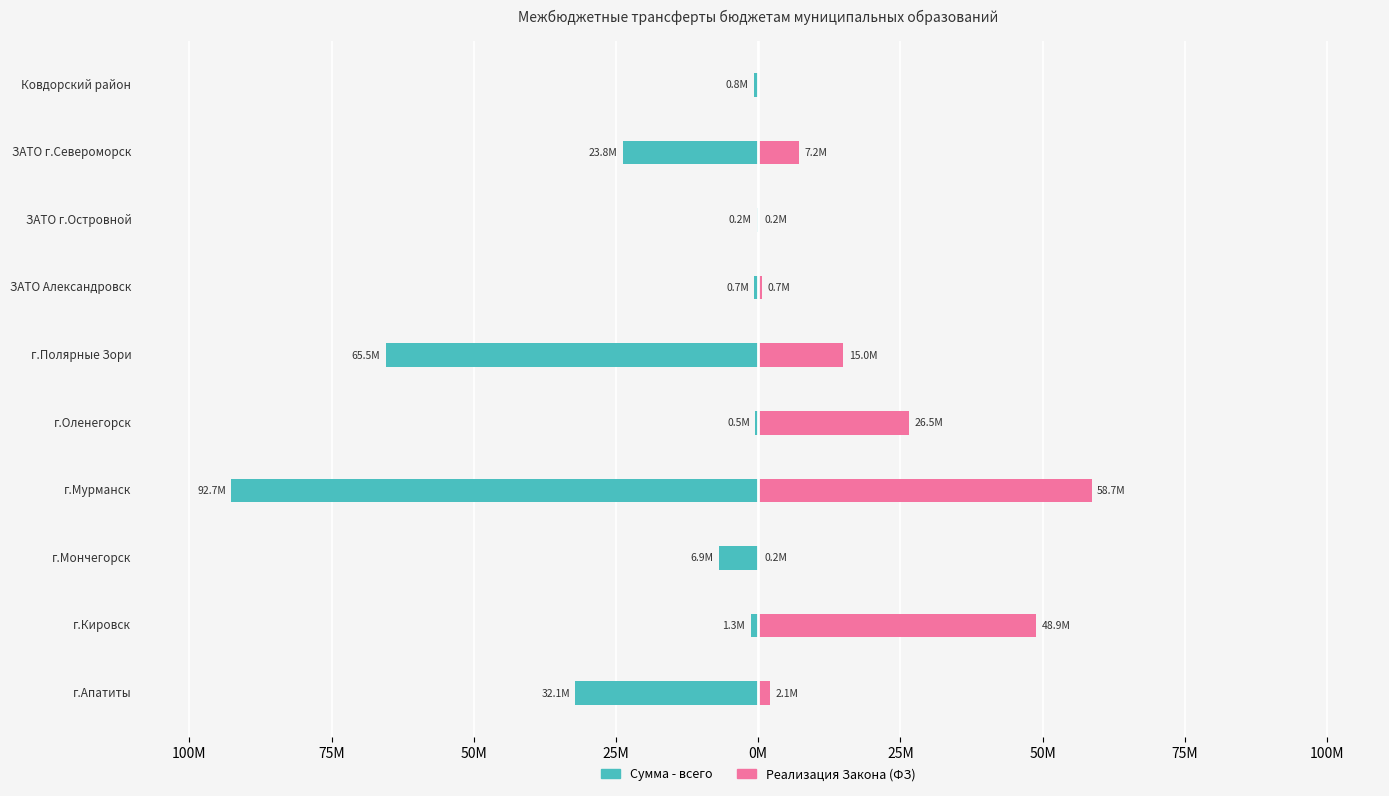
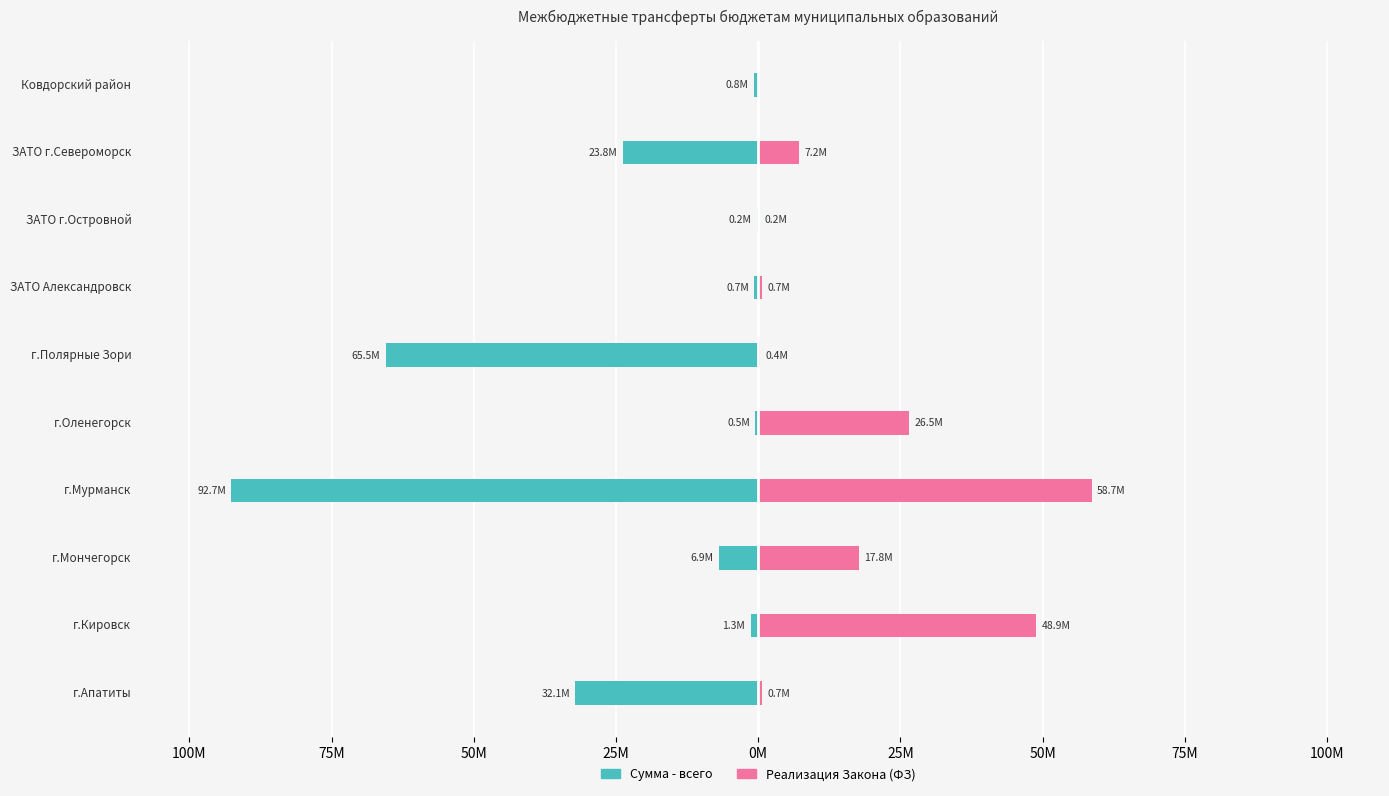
Реализация Закона (ФЗ), г.Полярные Зори: 15.0M -> 0.4M
Реализация Закона (ФЗ), г.Мончегорск: 0.2M -> 17.8M
Реализация Закона (ФЗ), г.Апатиты: 2.1M -> 0.7M
